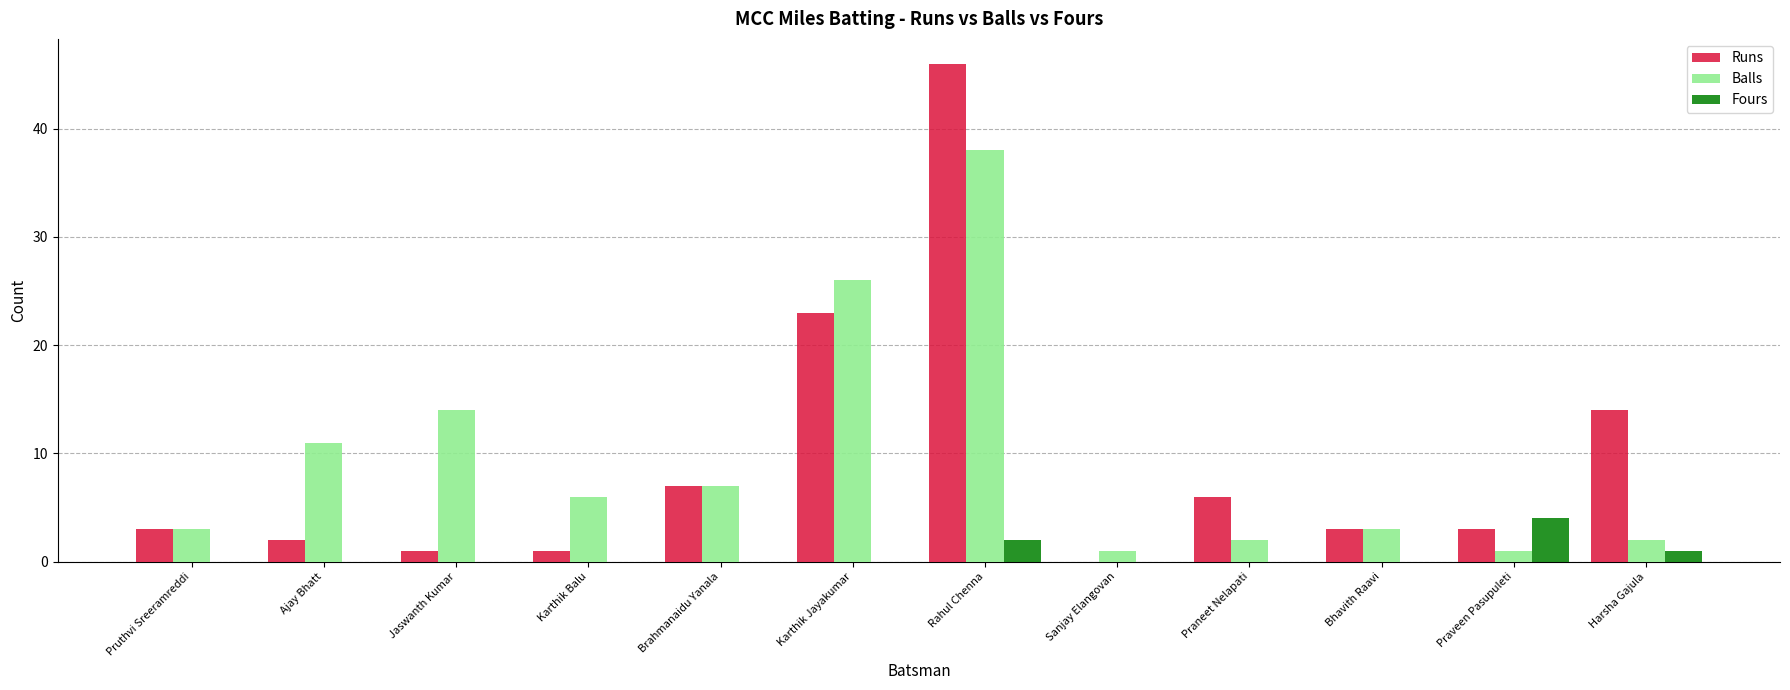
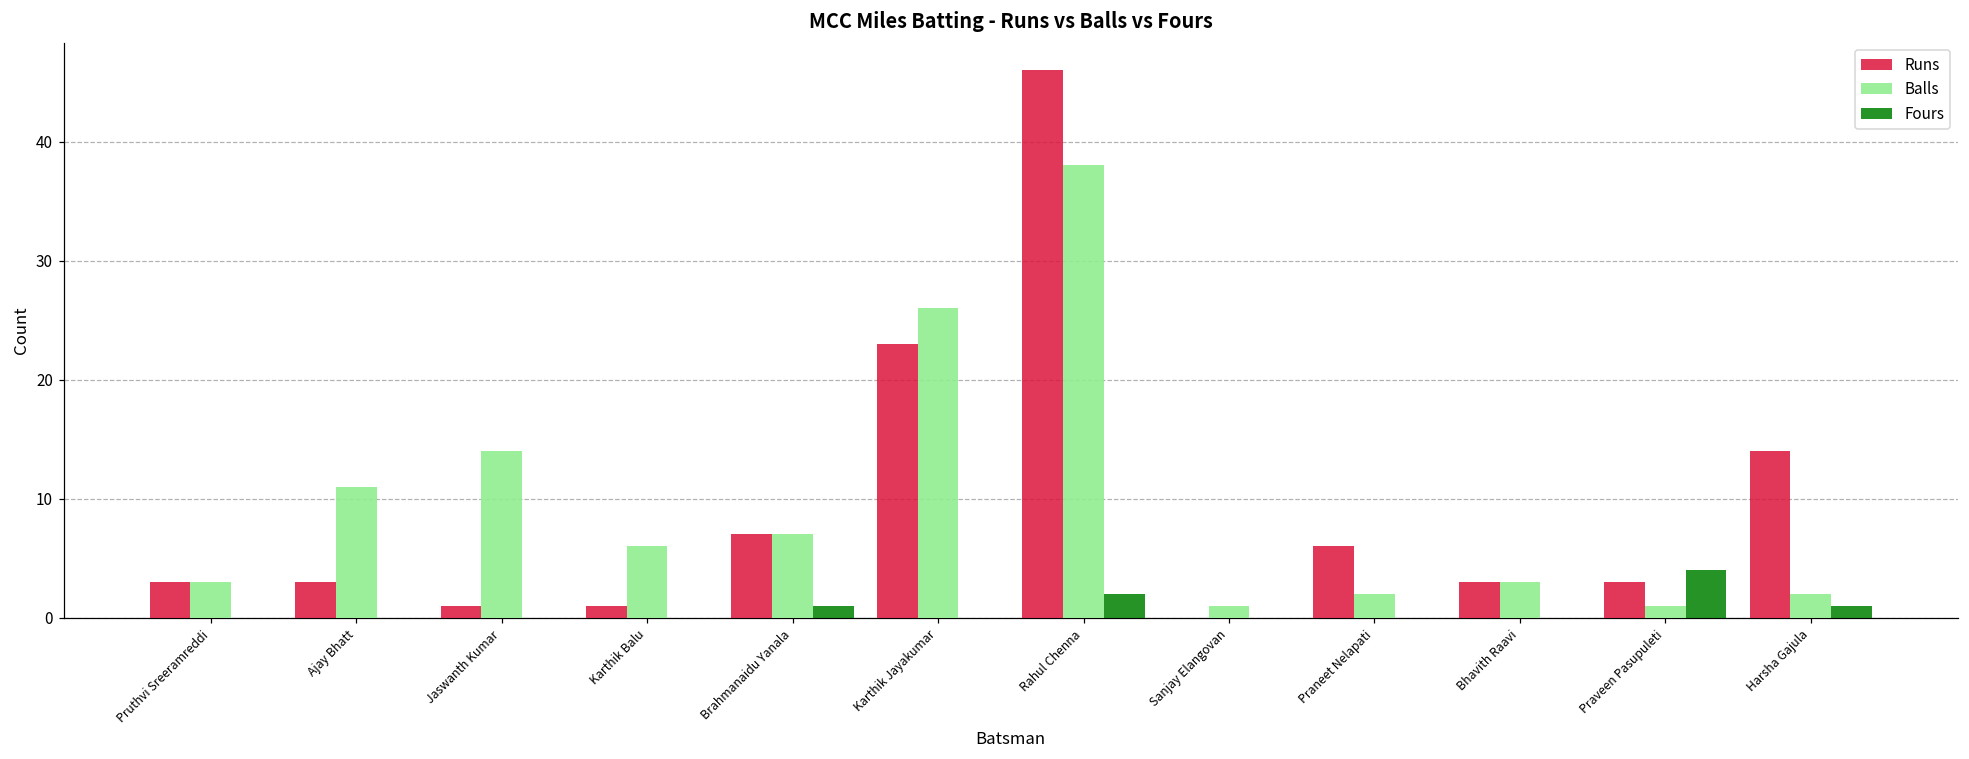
Runs, Ajay Bhatt: 2 -> 3
Fours, Brahmanaidu Yanala: 0 -> 1
